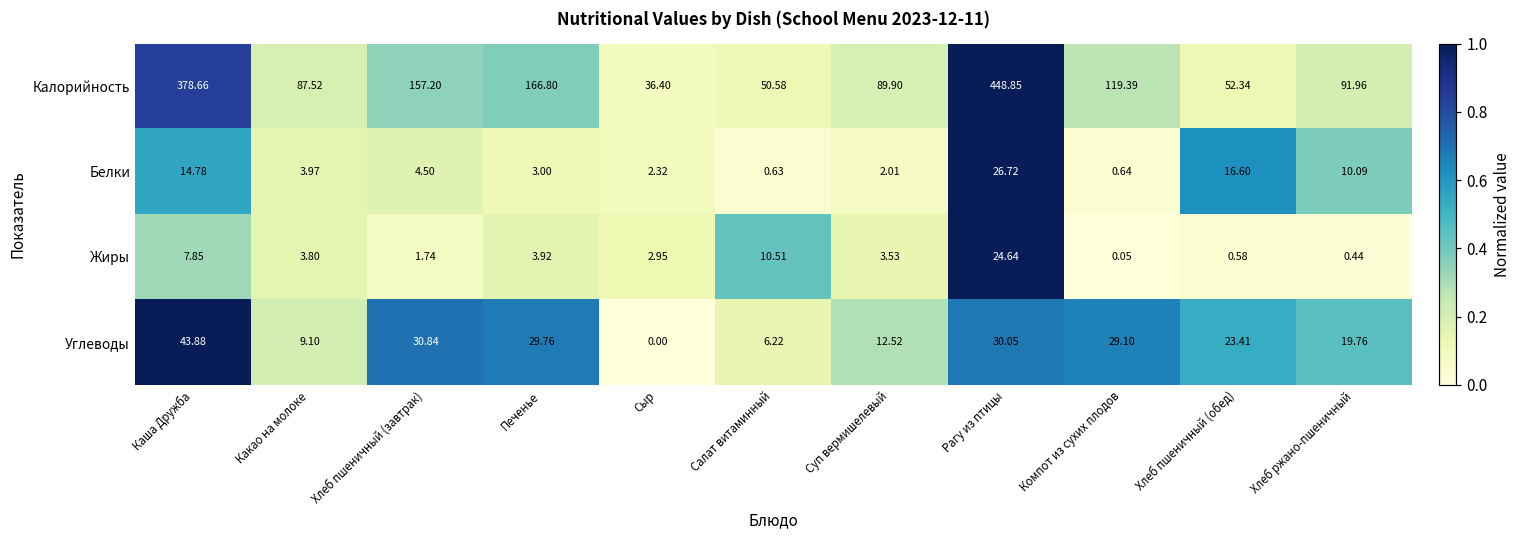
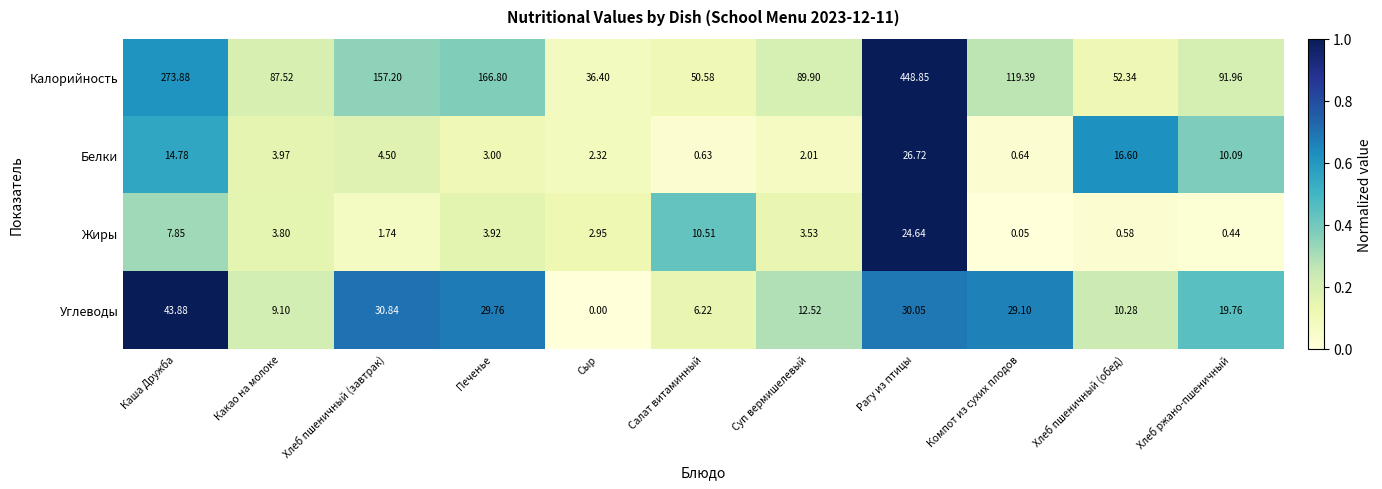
Калорийность, Каша Дружба: 378.66 -> 273.88
Углеводы, Хлеб пшеничный (обед): 23.41 -> 10.28
